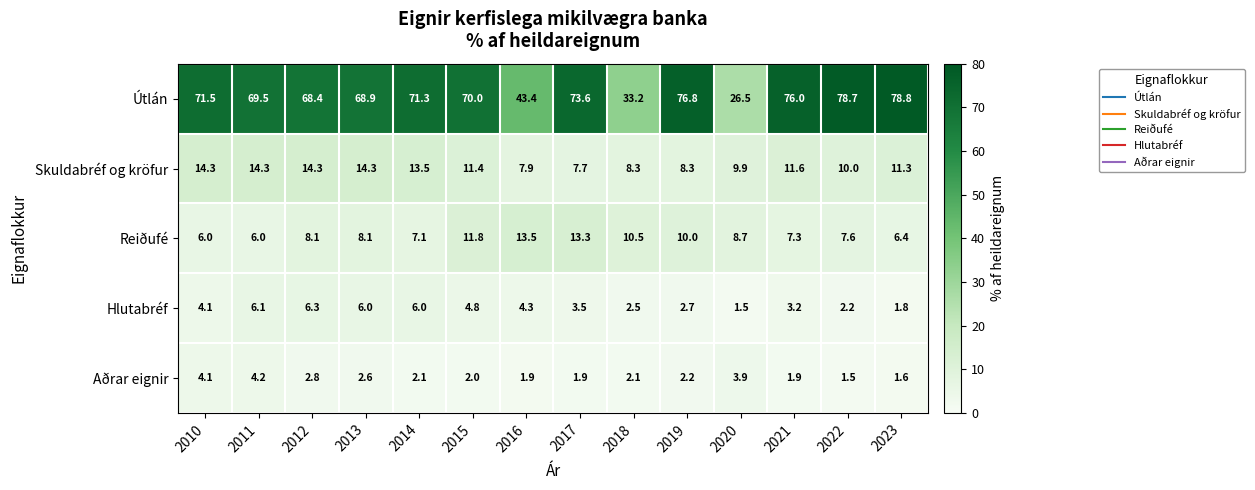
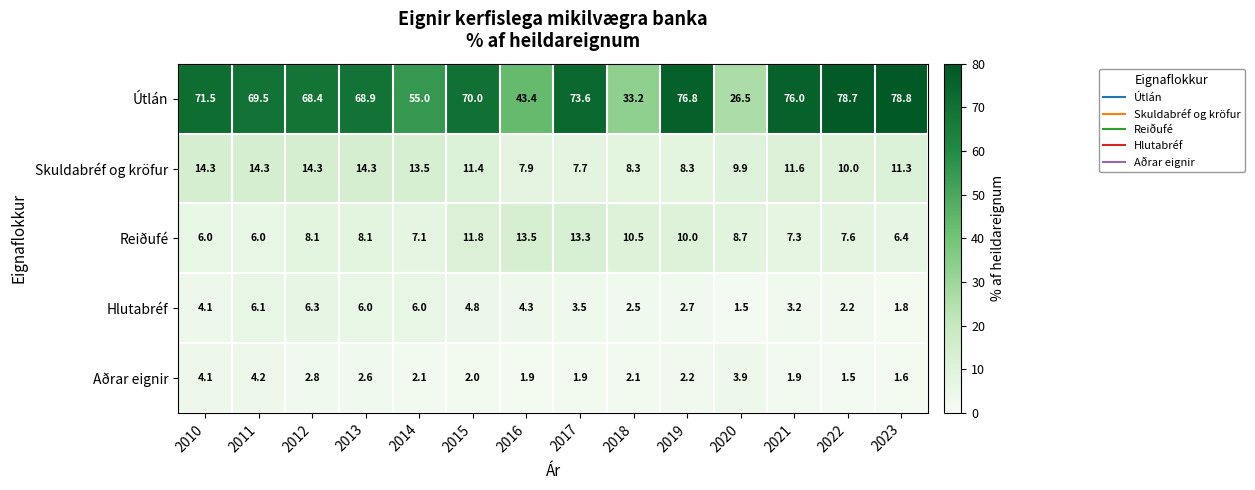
Útlán, 2014: 71.3 -> 55.0
